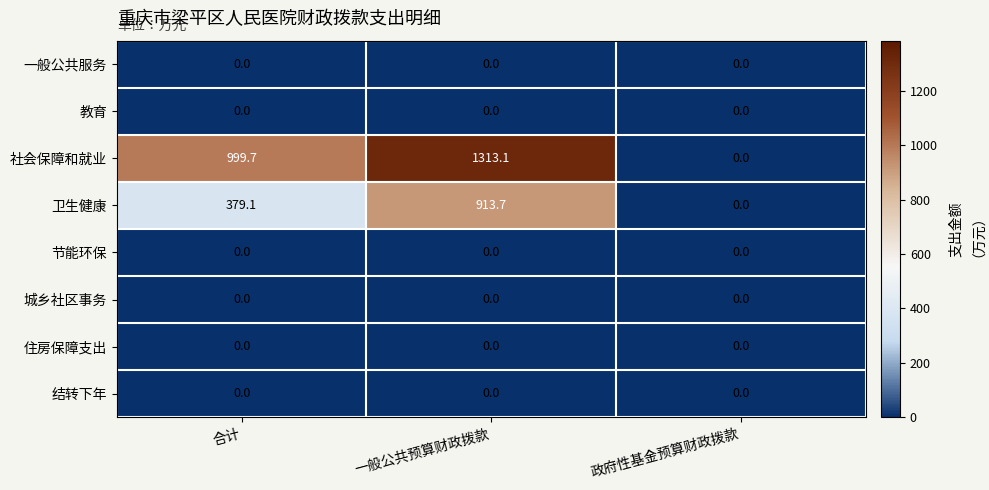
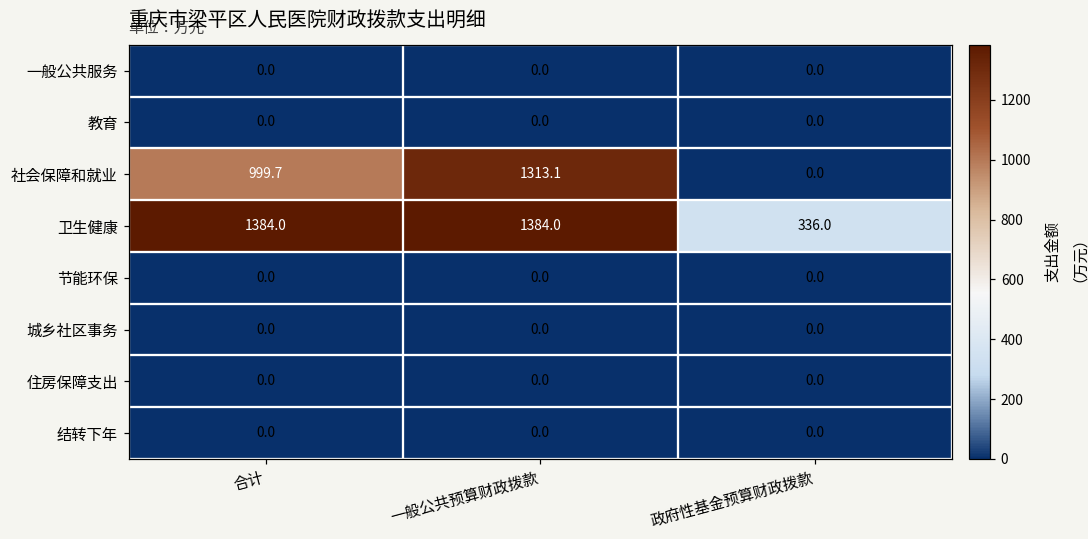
卫生健康, 合计: 379.1 -> 1384.0
卫生健康, 一般公共预算财政拨款: 913.7 -> 1384.0
卫生健康, 政府性基金预算财政拨款: 0.0 -> 336.0
